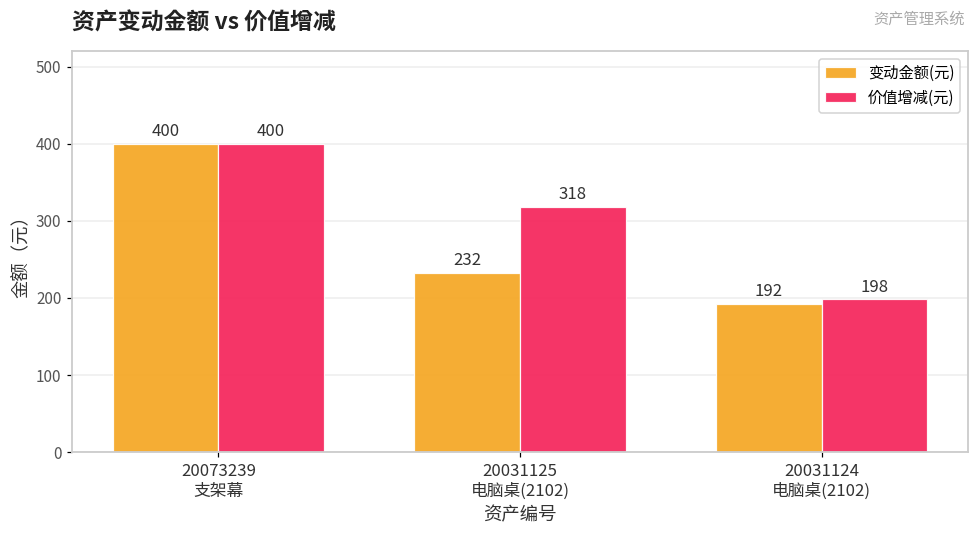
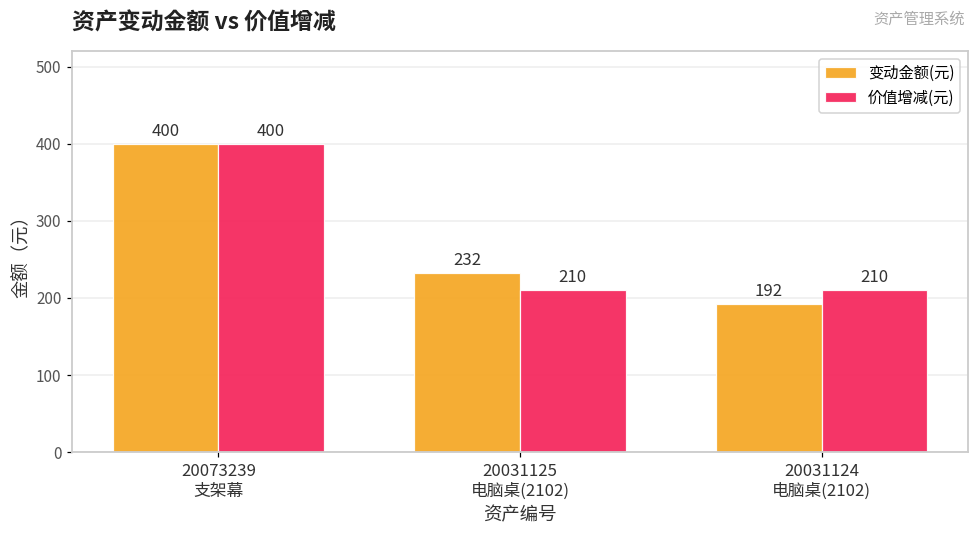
价值增减(元), 20031125 电脑桌(2102): 318 -> 210
价值增减(元), 20031124 电脑桌(2102): 198 -> 210
